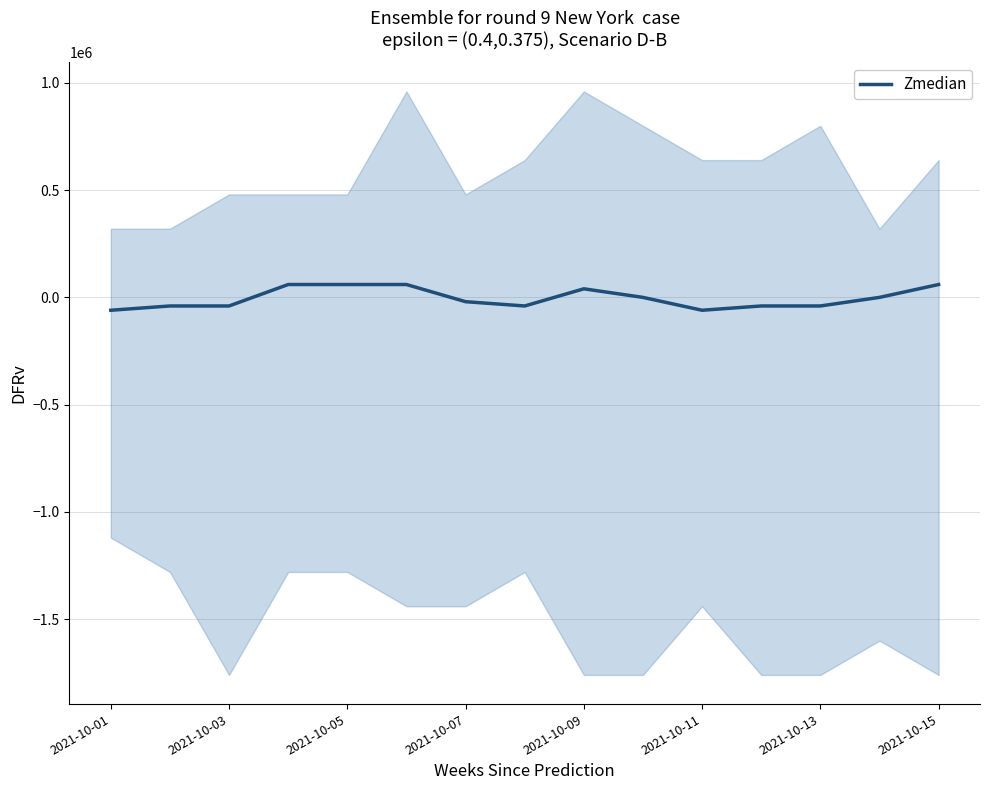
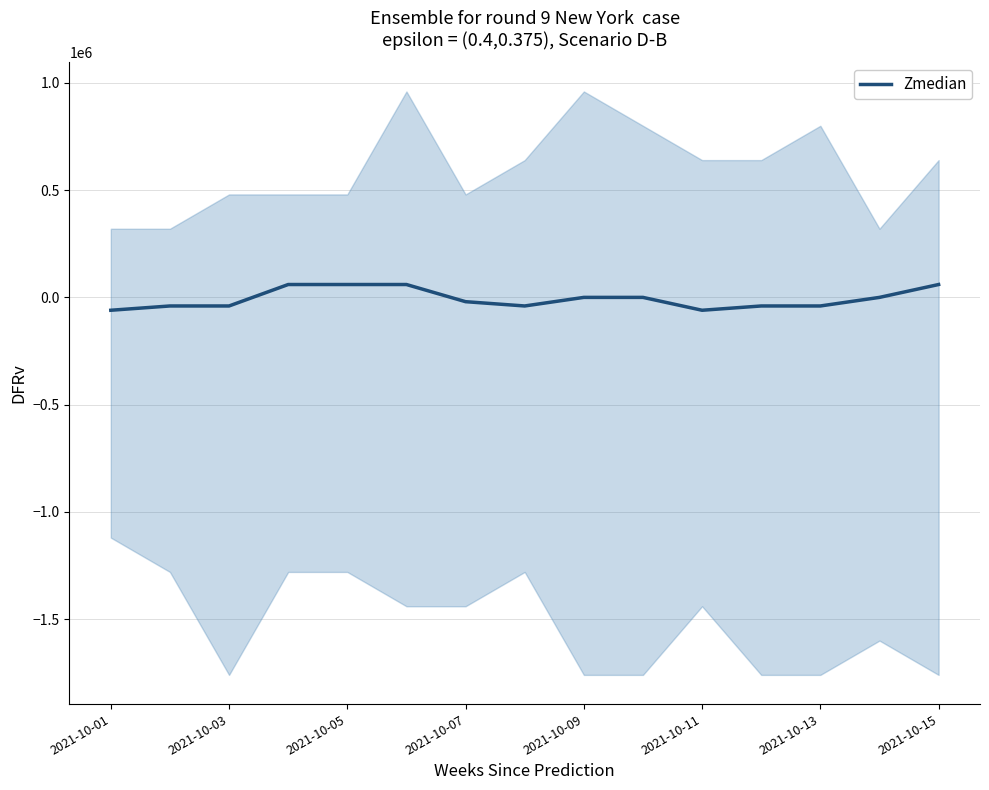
Zmedian, 2021-10-09: 40000 -> 0
